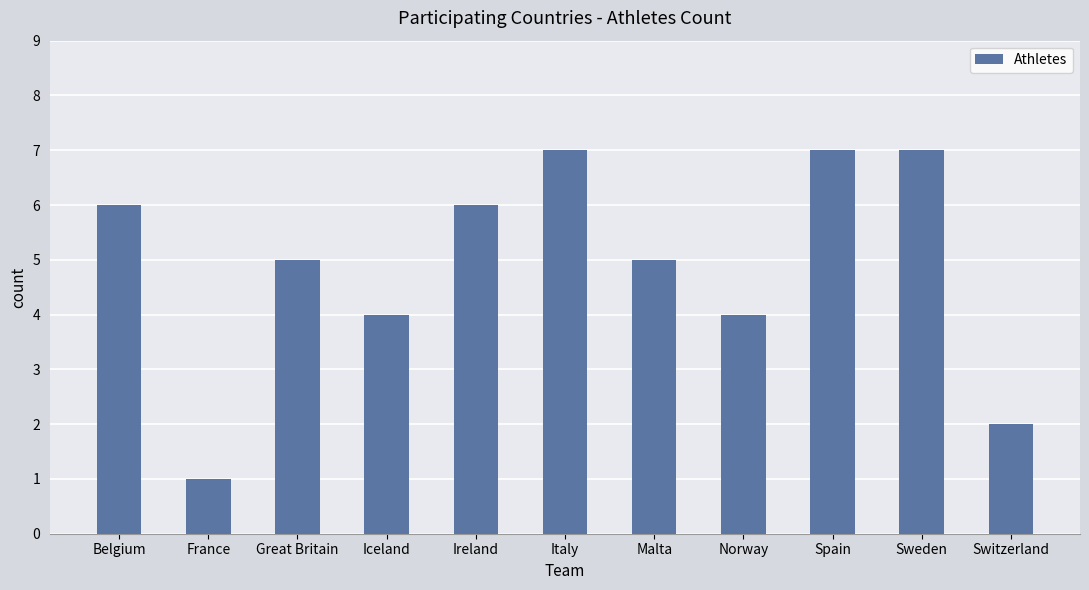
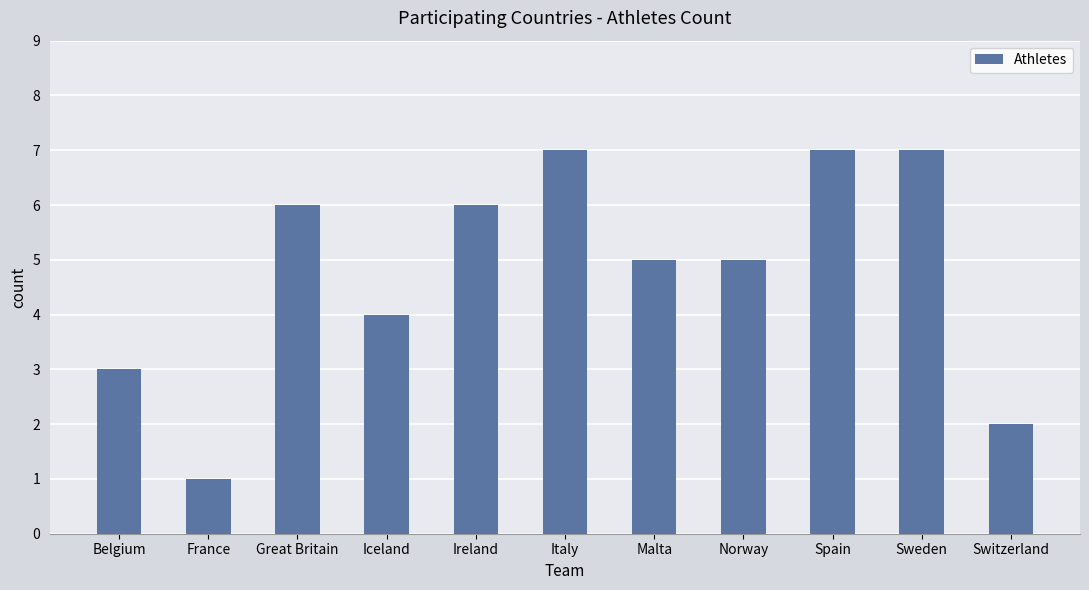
Belgium: 6 -> 3
Great Britain: 5 -> 6
Norway: 4 -> 5
